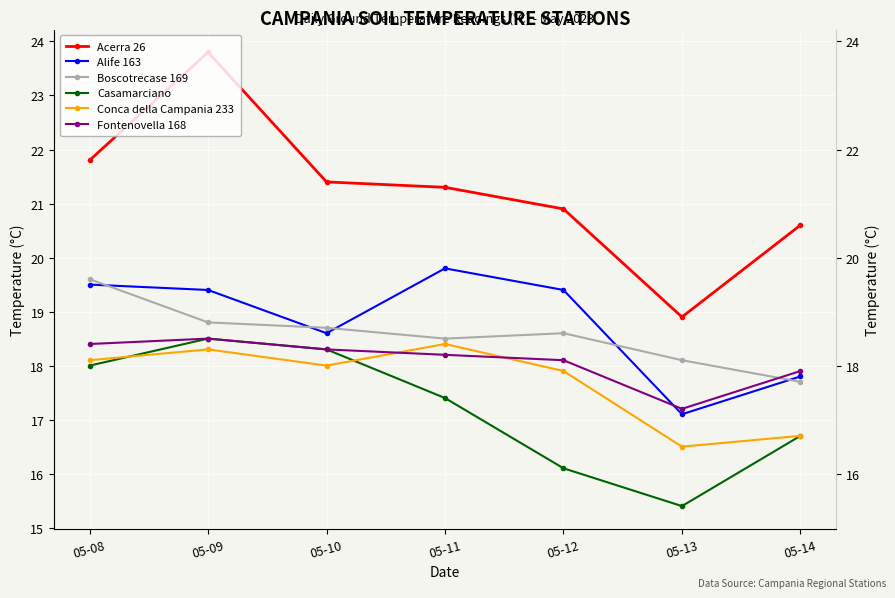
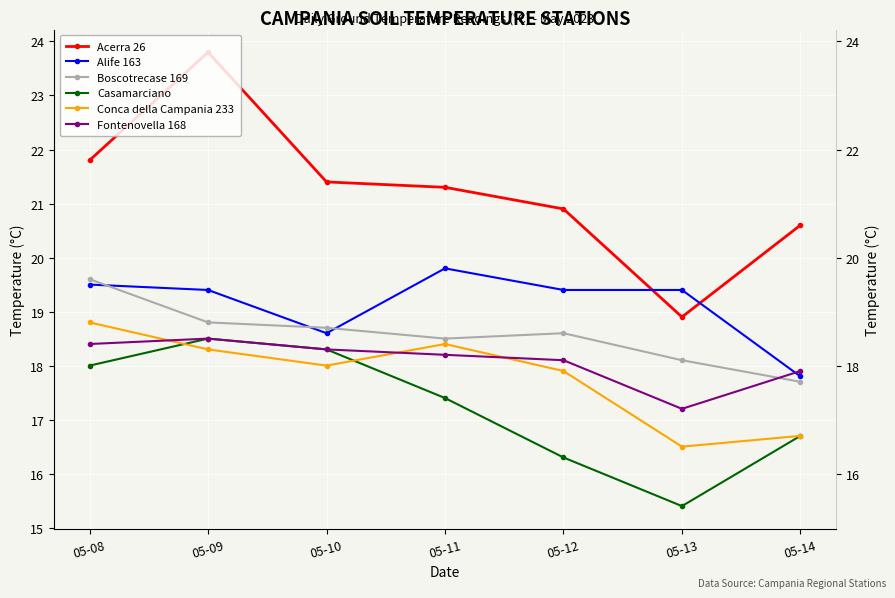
Conca della Campania 233, 05-08: 18.1 -> 18.8
Casamarciano, 05-12: 16.1 -> 16.3
Alife 163, 05-13: 17.1 -> 19.4
